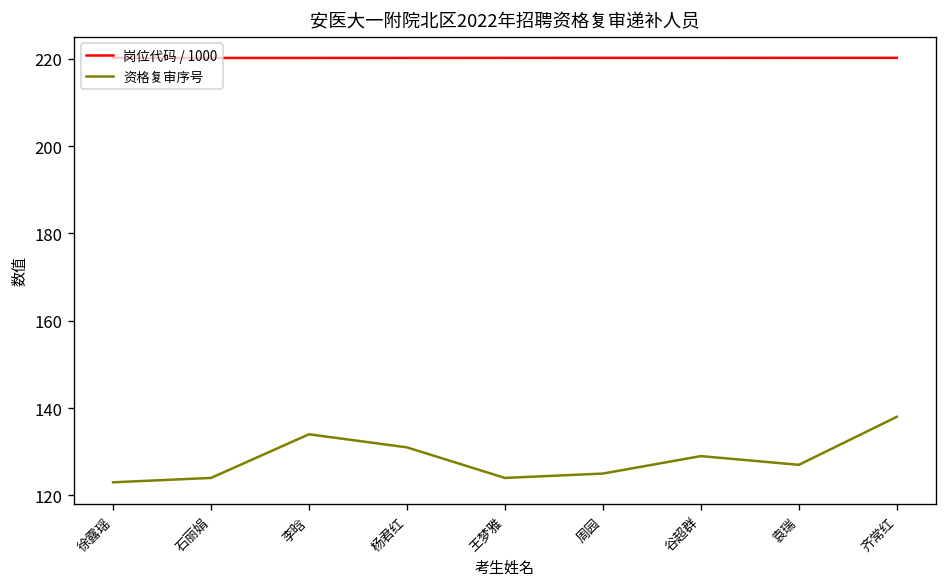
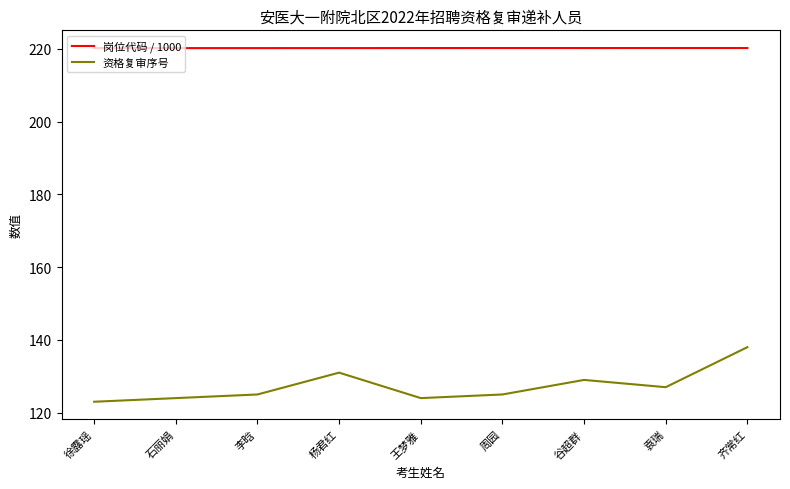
资格复审序号, 李晗: 134 -> 125
